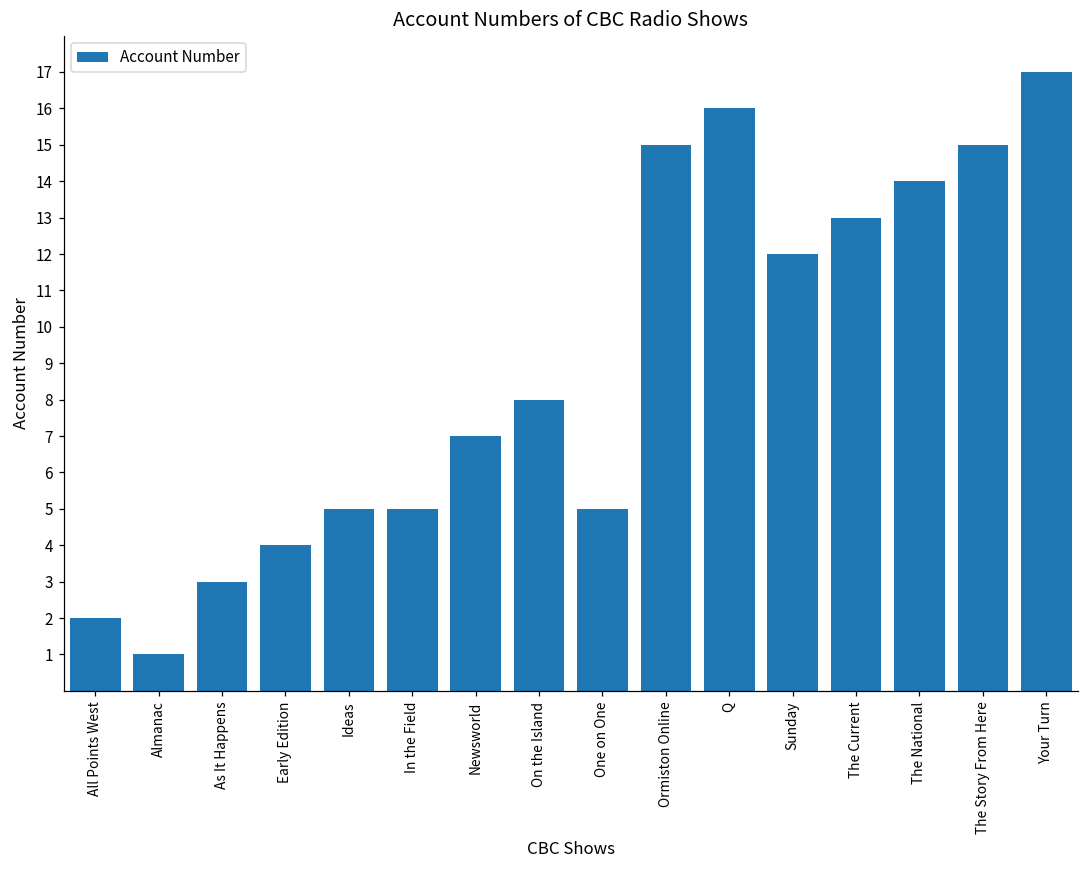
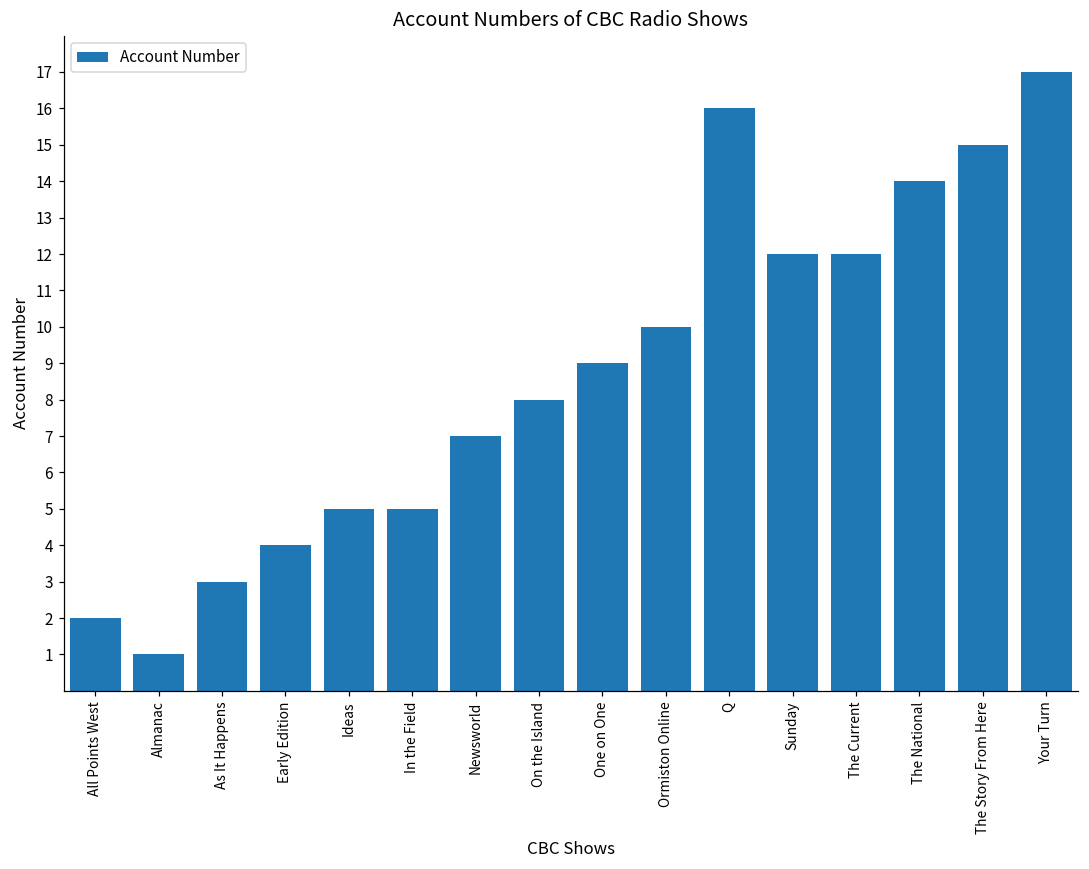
One on One: 5 -> 9
Ormiston Online: 15 -> 10
The Current: 13 -> 12
